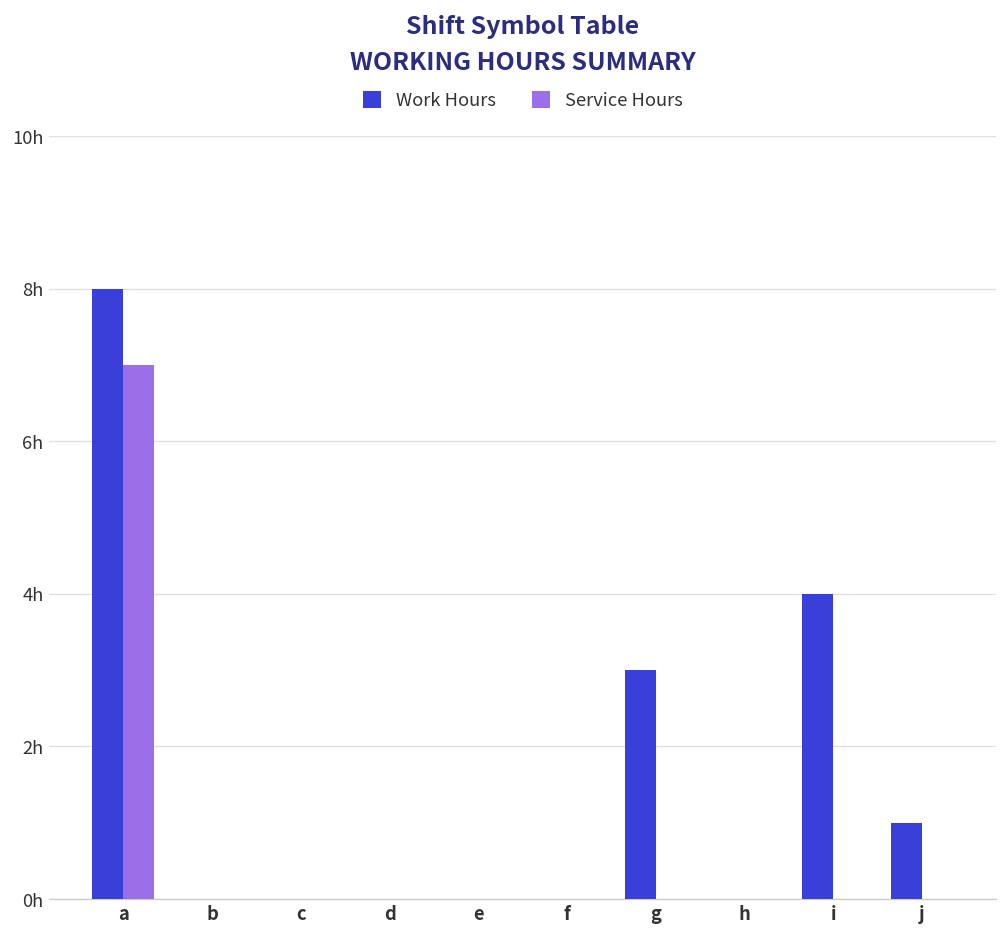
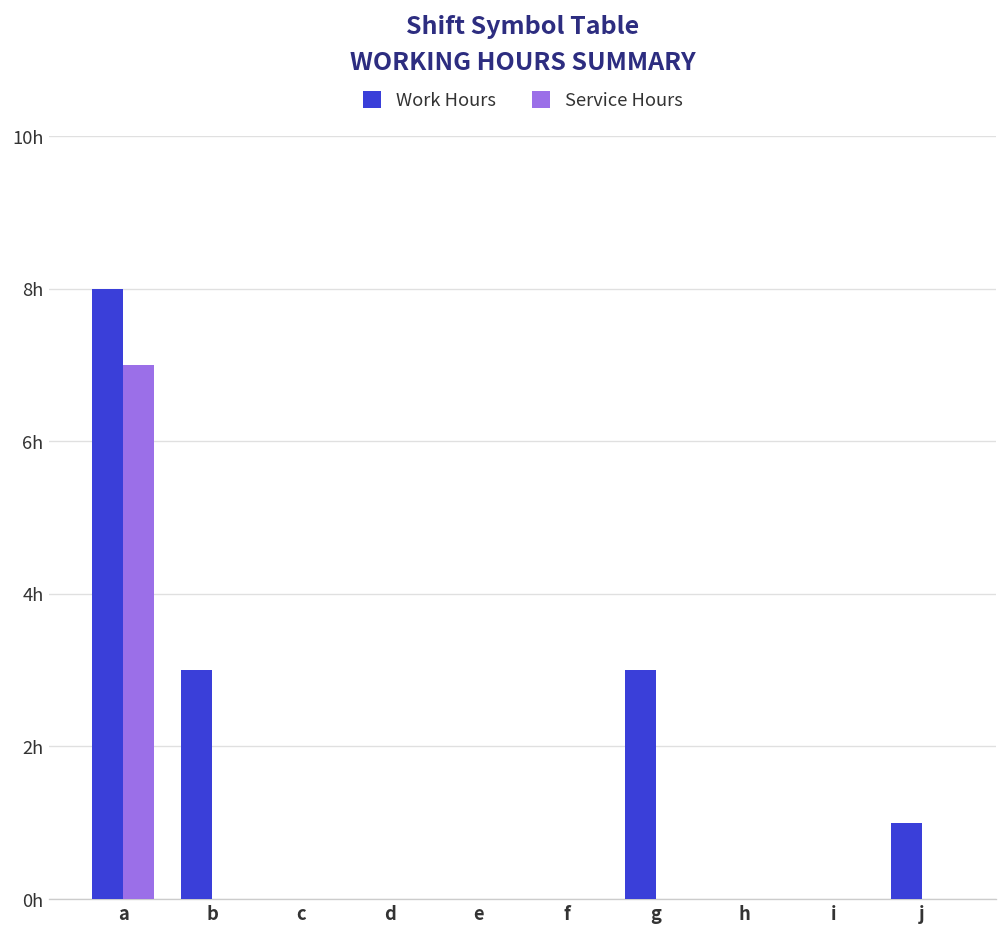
Work Hours, b: 0h -> 3h
Work Hours, i: 4h -> 0h
